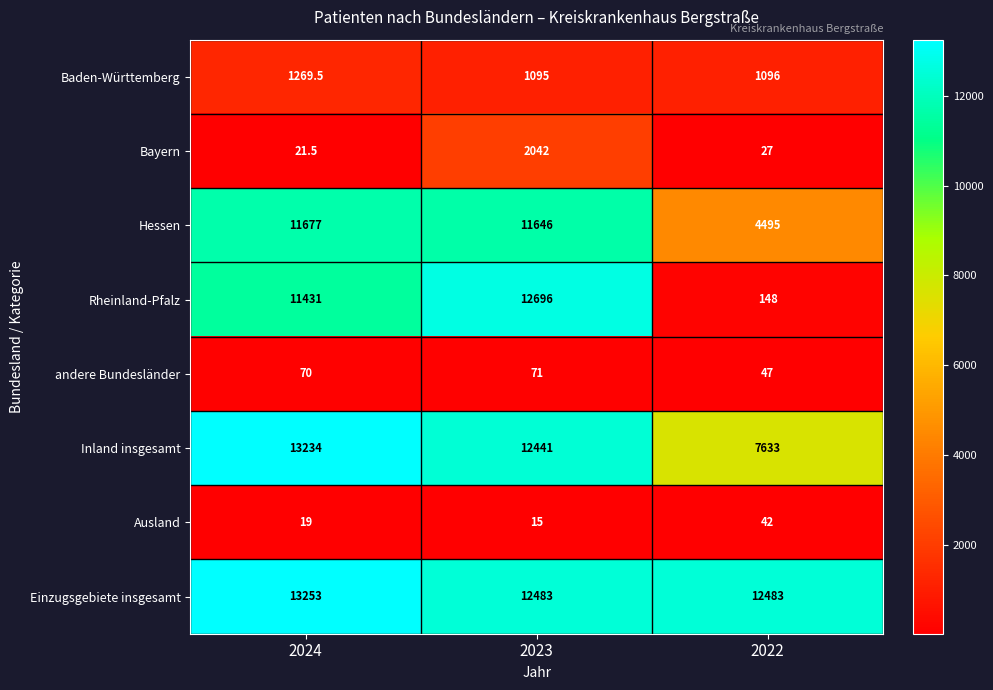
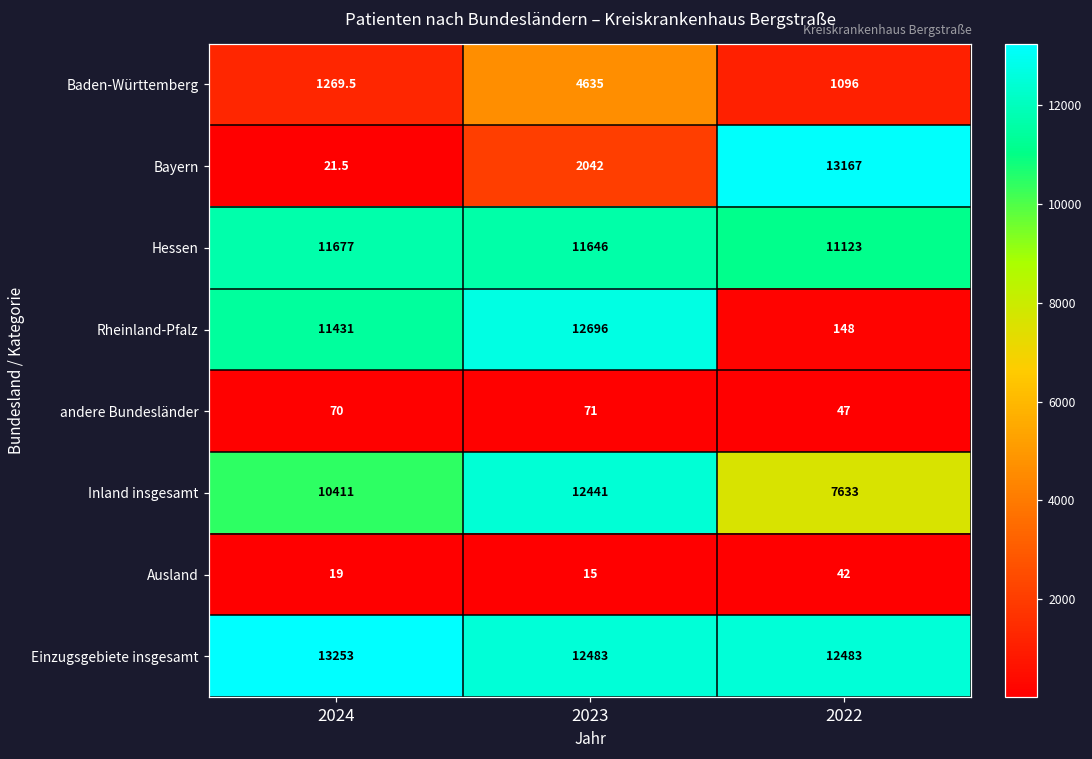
Baden-Württemberg, 2023: 1095 -> 4635
Bayern, 2022: 27 -> 13167
Hessen, 2022: 4495 -> 11123
Inland insgesamt, 2024: 13234 -> 10411
